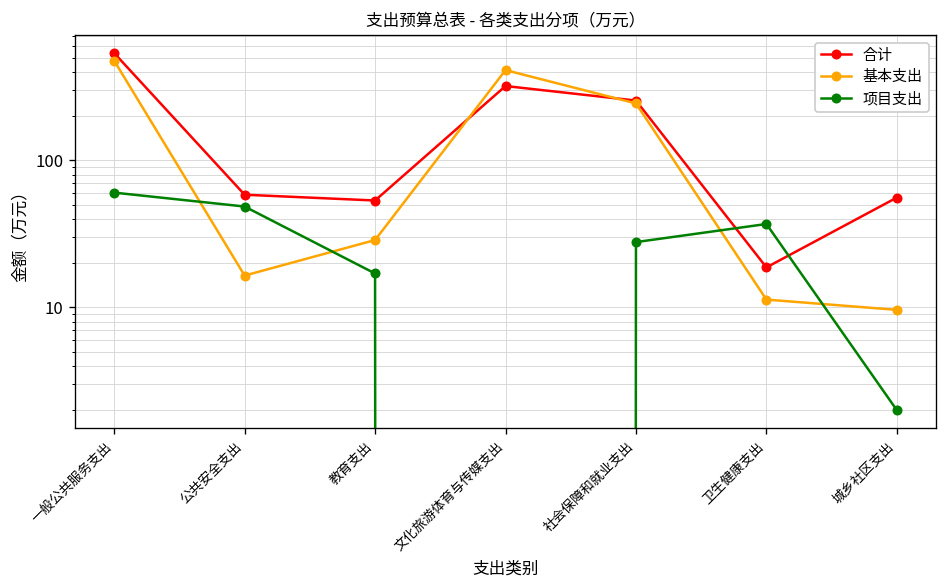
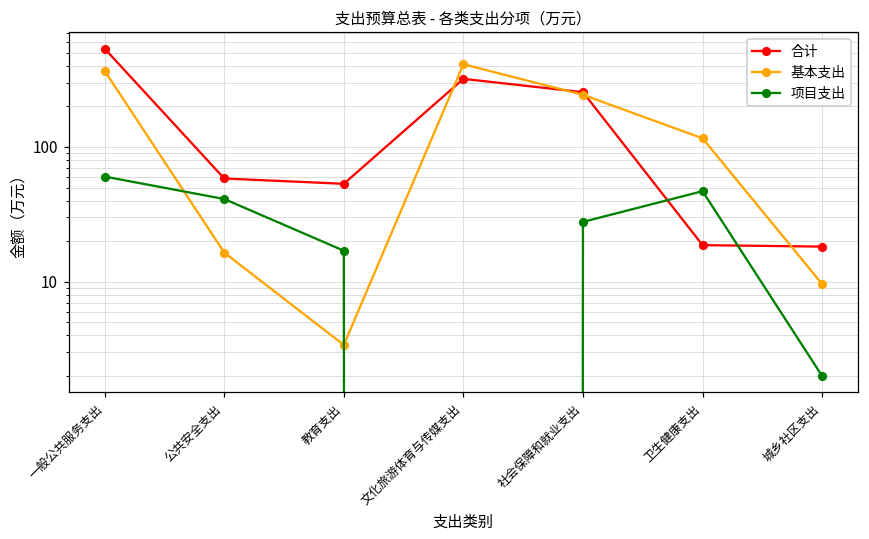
基本支出, 一般公共服务支出: 480 -> 370
项目支出, 公共安全支出: 49 -> 41
基本支出, 教育支出: 29 -> 3.4
基本支出, 卫生健康支出: 11 -> 120
项目支出, 卫生健康支出: 37 -> 47
合计, 城乡社区支出: 60 -> 18
